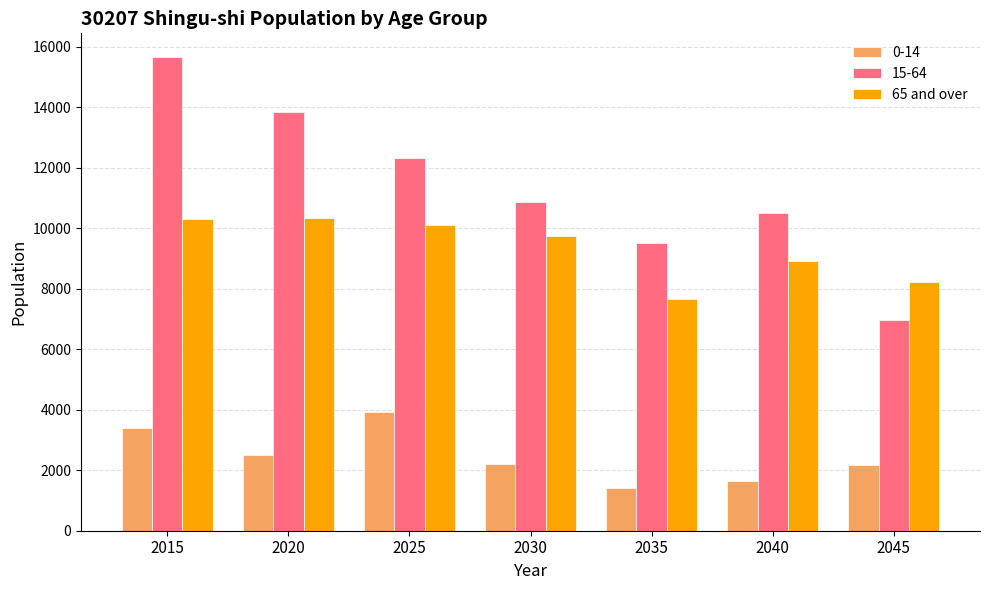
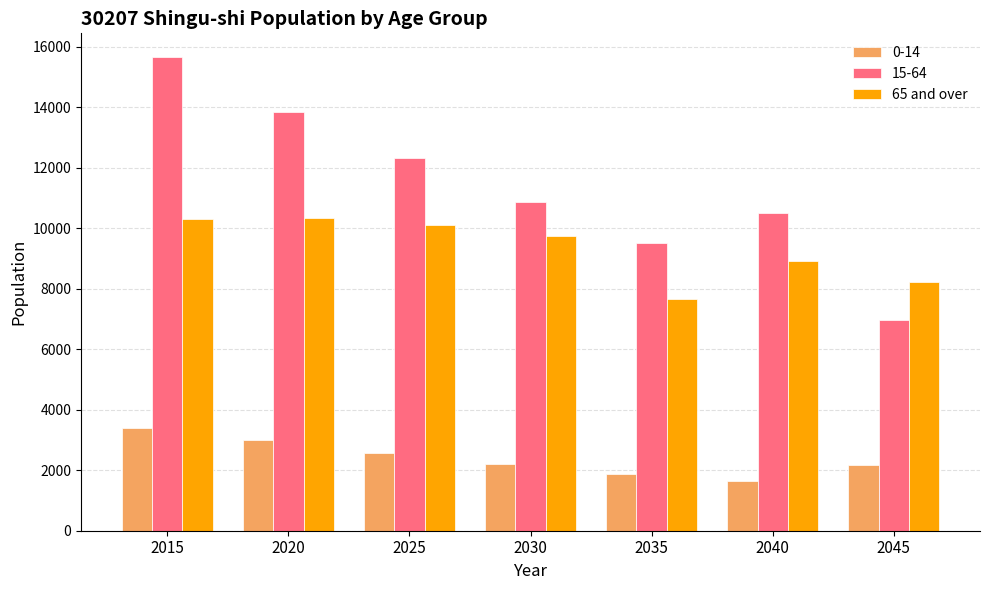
0-14, 2020: 2500 -> 3000
0-14, 2025: 3900 -> 2600
0-14, 2035: 1400 -> 1900
